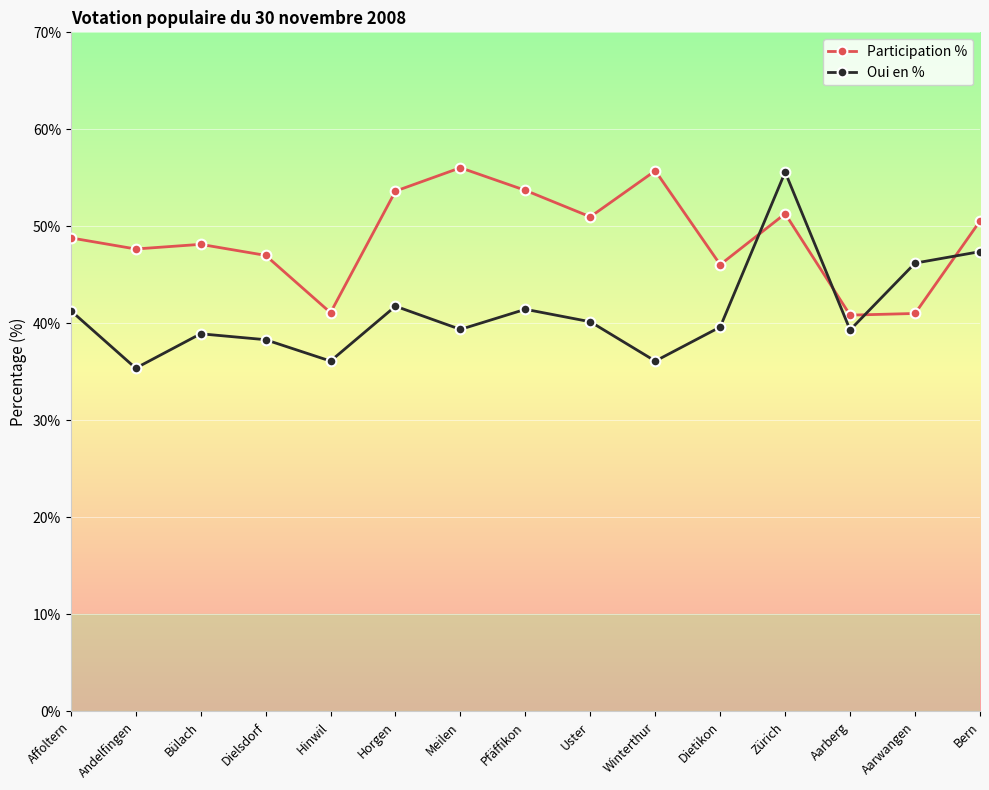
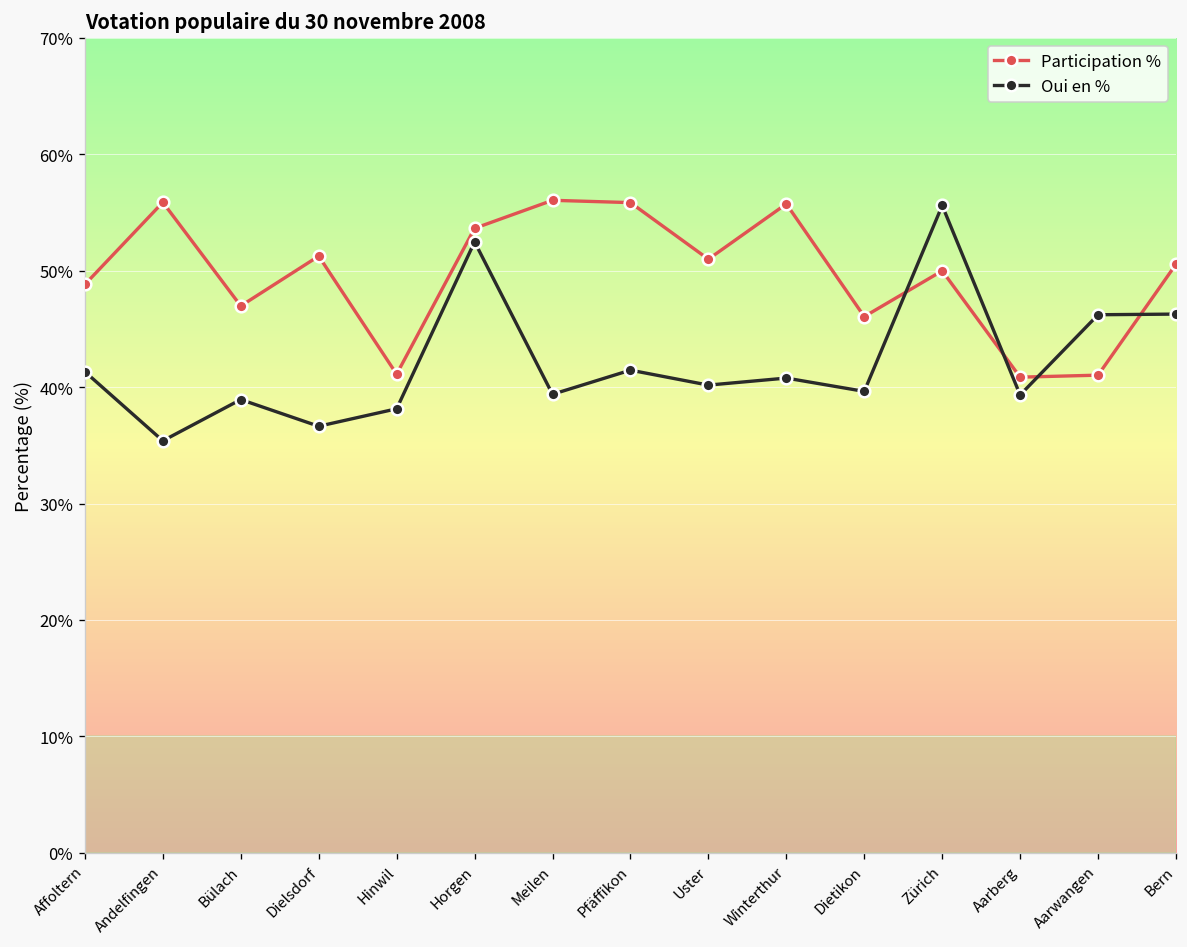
Participation %, Andelfingen: 48% -> 56%
Participation %, Bülach: 48% -> 47%
Participation %, Dielsdorf: 47% -> 51%
Oui en %, Dielsdorf: 38% -> 37%
Oui en %, Hinwil: 36% -> 38%
Oui en %, Horgen: 42% -> 52%
Participation %, Pfäffikon: 54% -> 56%
Oui en %, Winterthur: 36% -> 41%
Participation %, Zürich: 51% -> 50%
Oui en %, Bern: 47% -> 46%
